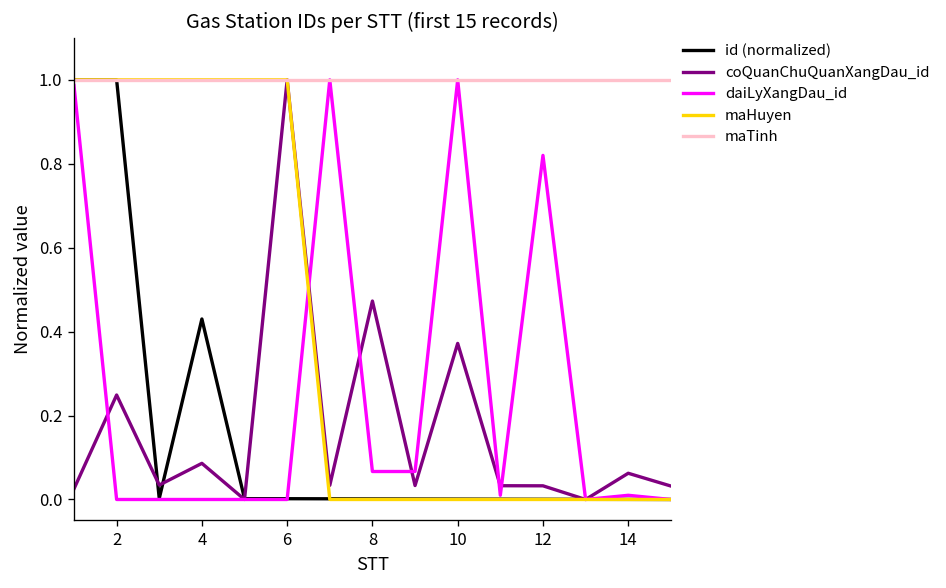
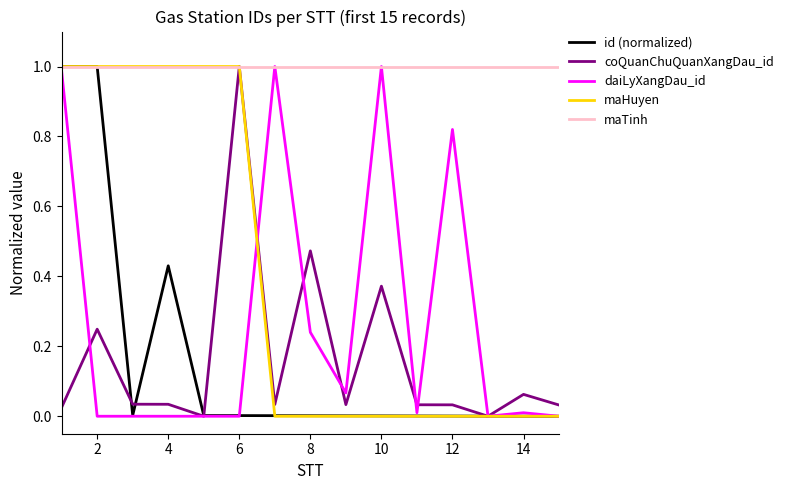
coQuanChuQuanXangDau_id, 4: 0.09 -> 0.03
daiLyXangDau_id, 8: 0.07 -> 0.24
